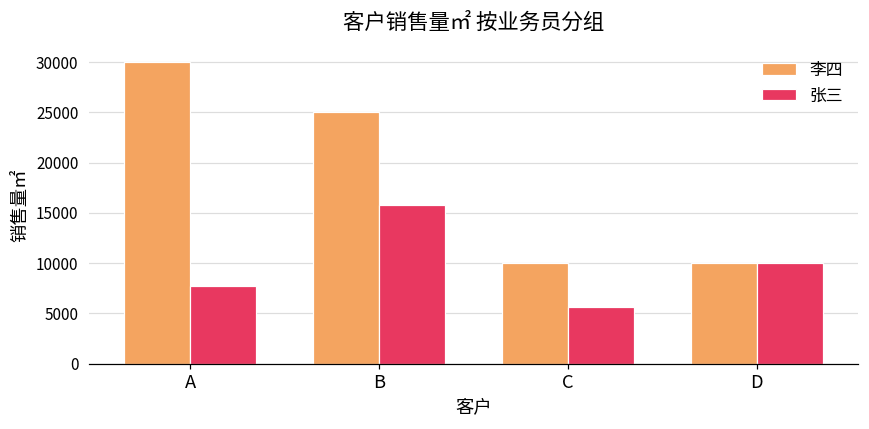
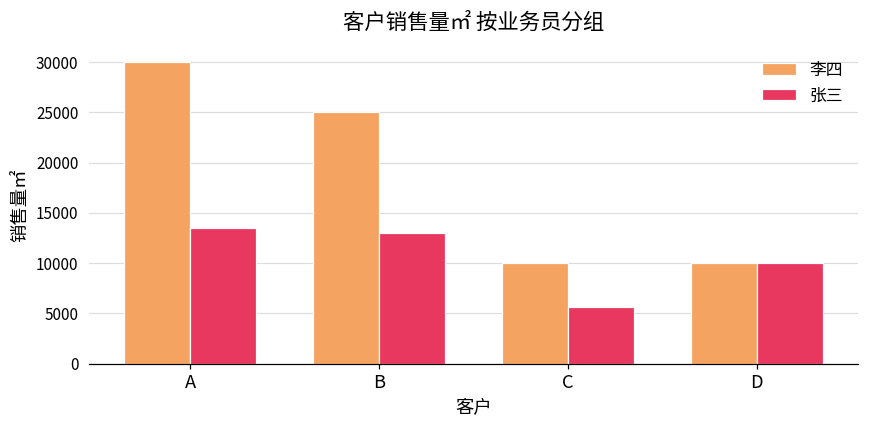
张三, A: 8000 -> 14000
张三, B: 16000 -> 13000
